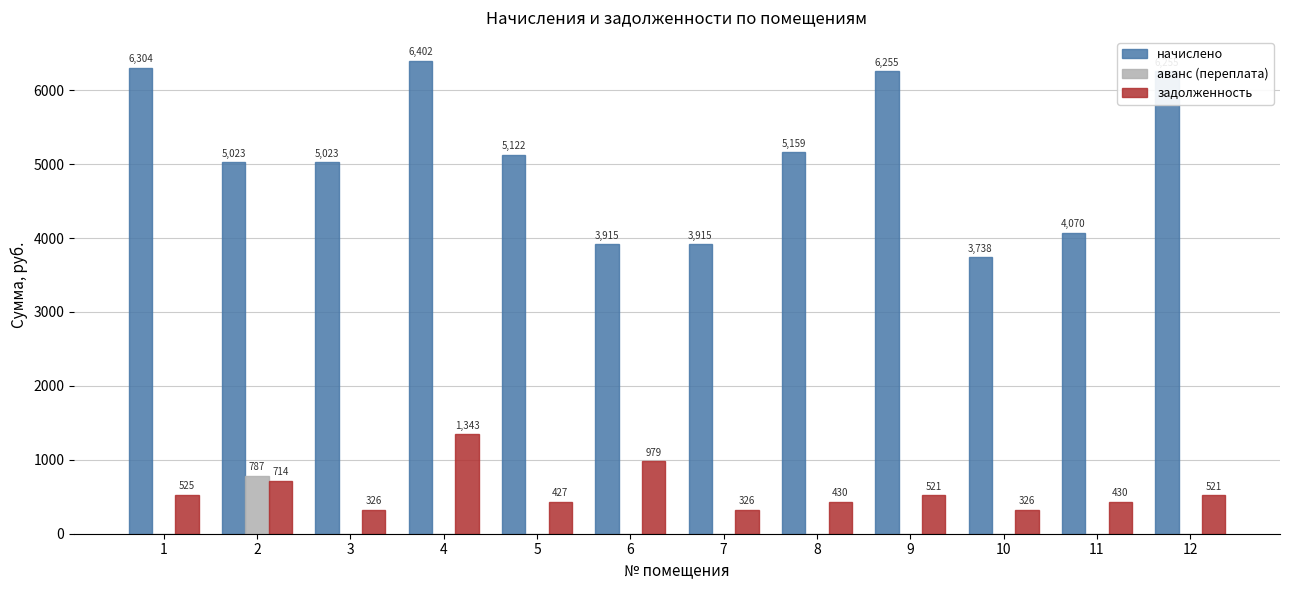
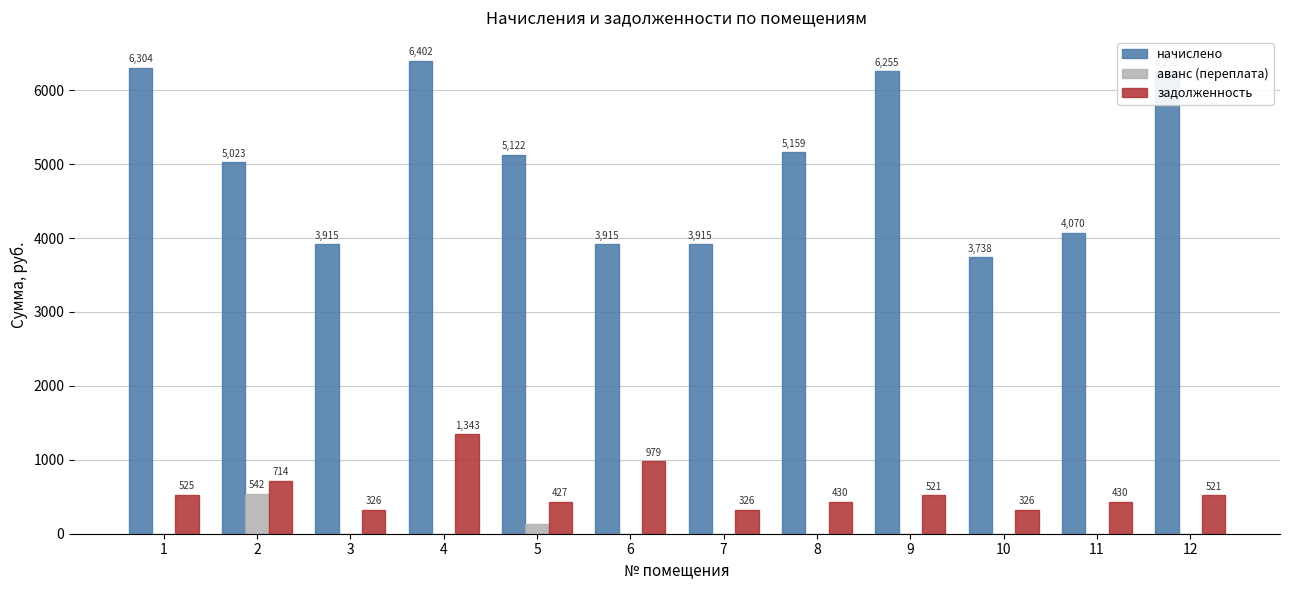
аванс (переплата), 2: 787 -> 542
начислено, 3: 5,023 -> 3,915
аванс (переплата), 5: 0 -> 100
